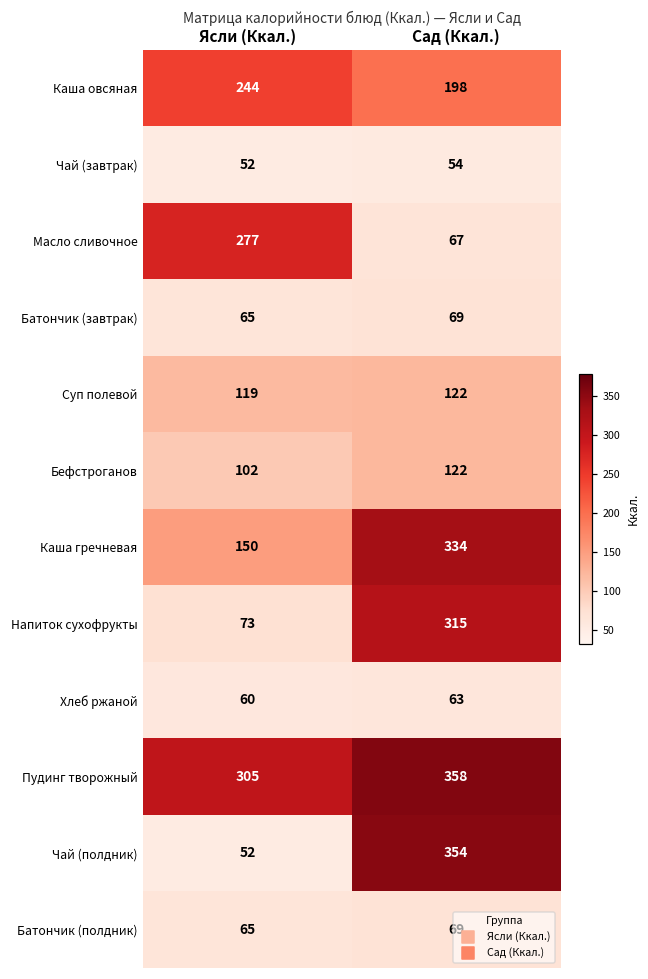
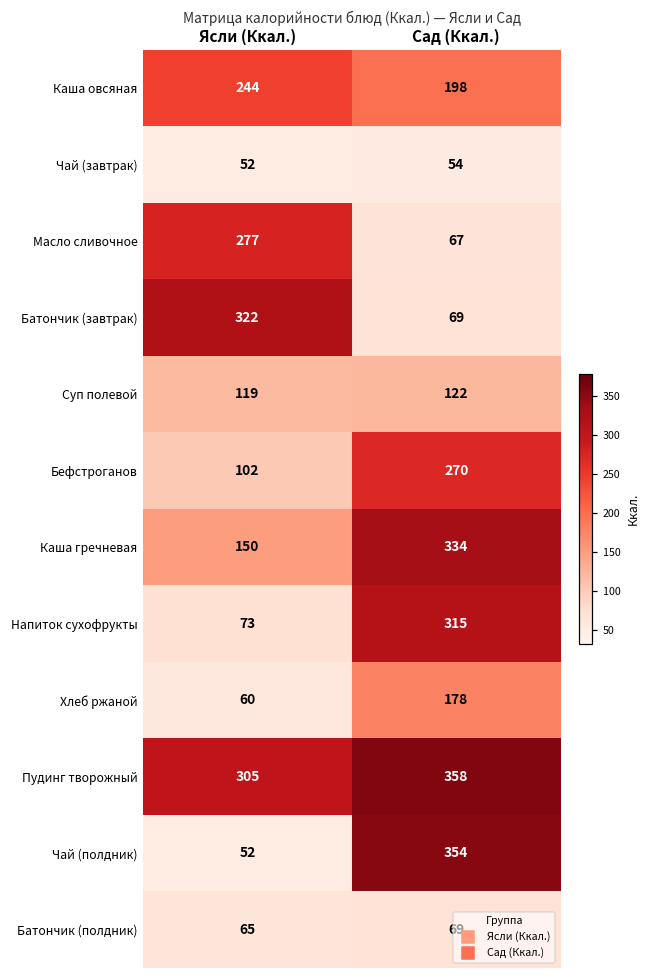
Батончик (завтрак), Ясли (Ккал.): 65 -> 322
Бефстроганов, Сад (Ккал.): 122 -> 270
Хлеб ржаной, Сад (Ккал.): 63 -> 178
